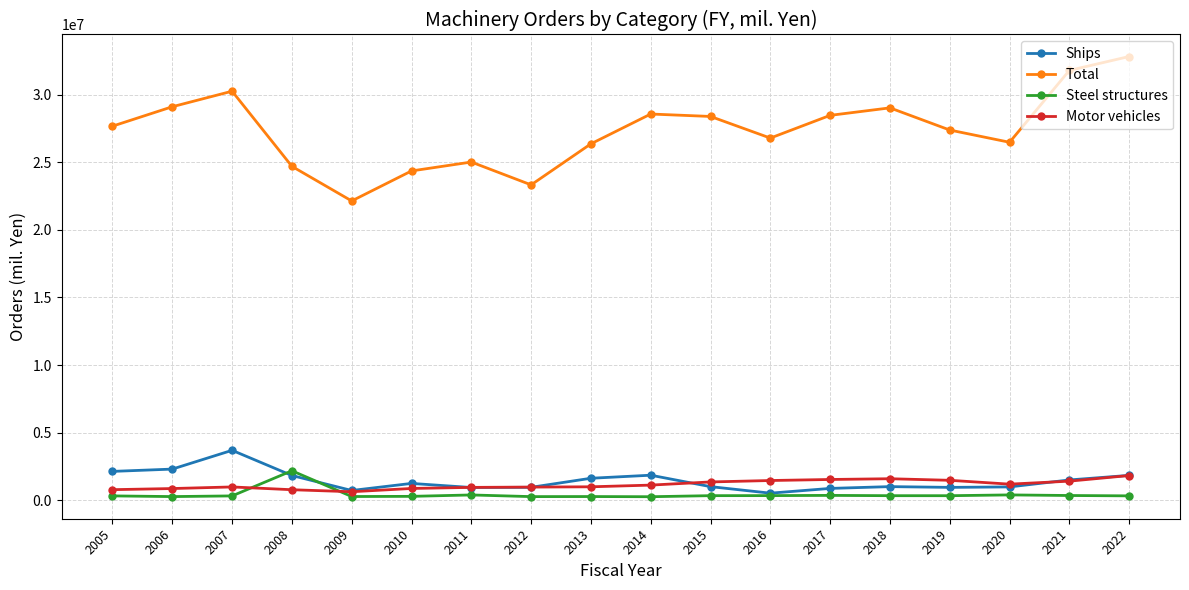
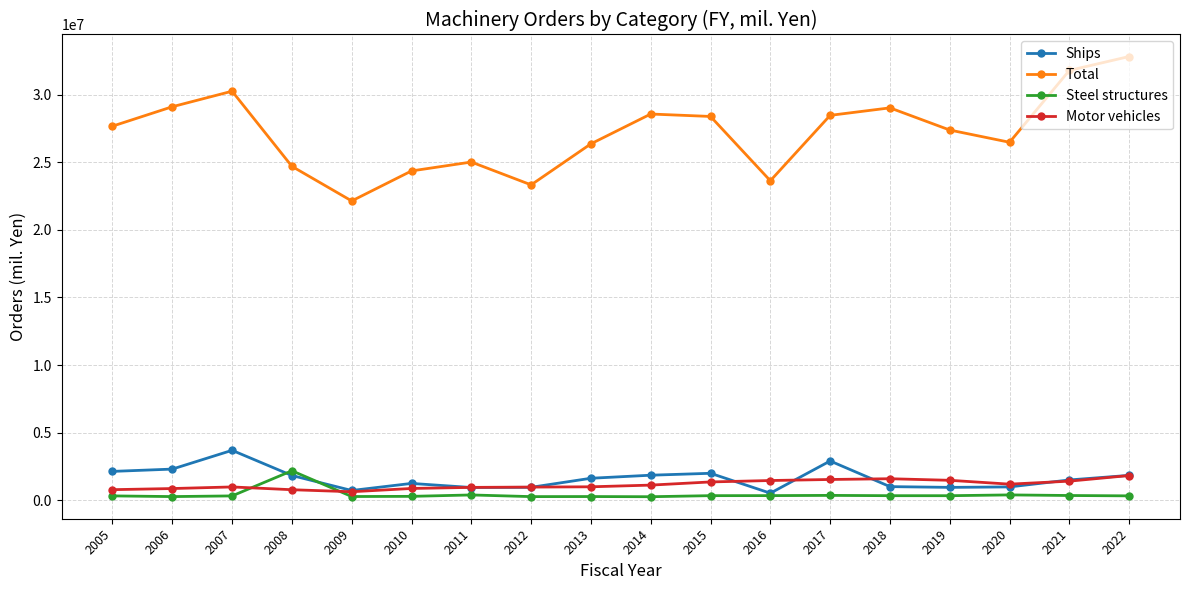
Ships, 2015: 1000000 -> 2000000
Total, 2016: 26800000 -> 23600000
Ships, 2017: 900000 -> 2900000
